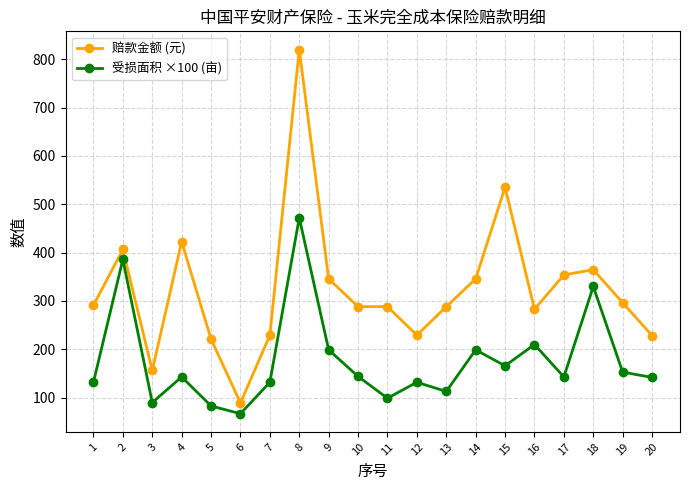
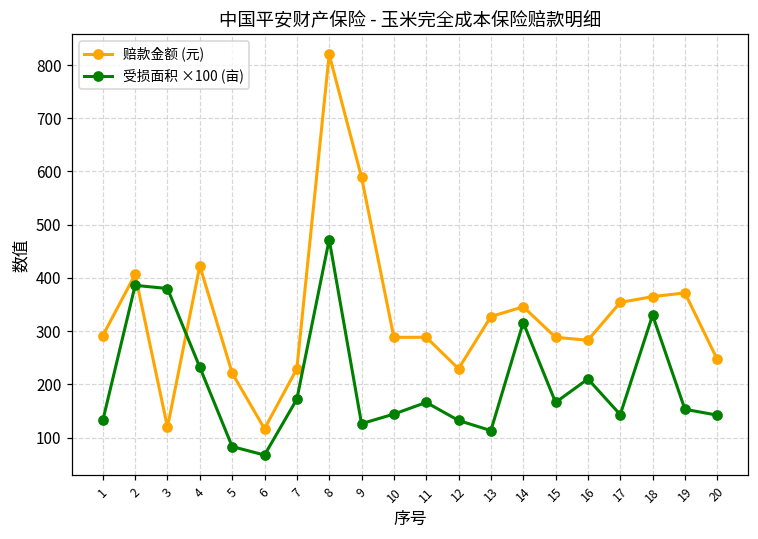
赔款金额 (元), 3: 160 -> 120
受损面积 ×100 (亩), 3: 90 -> 380
受损面积 ×100 (亩), 4: 140 -> 230
赔款金额 (元), 6: 90 -> 120
受损面积 ×100 (亩), 7: 130 -> 170
赔款金额 (元), 9: 350 -> 590
受损面积 ×100 (亩), 9: 200 -> 130
受损面积 ×100 (亩), 11: 100 -> 170
赔款金额 (元), 13: 290 -> 330
受损面积 ×100 (亩), 14: 200 -> 320
赔款金额 (元), 15: 540 -> 290
赔款金额 (元), 19: 300 -> 370
赔款金额 (元), 20: 230 -> 250
